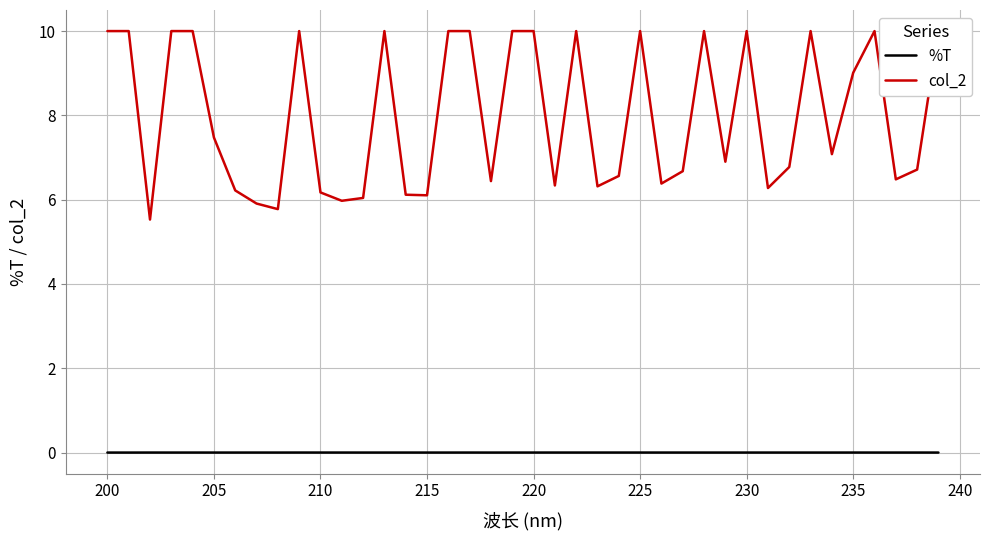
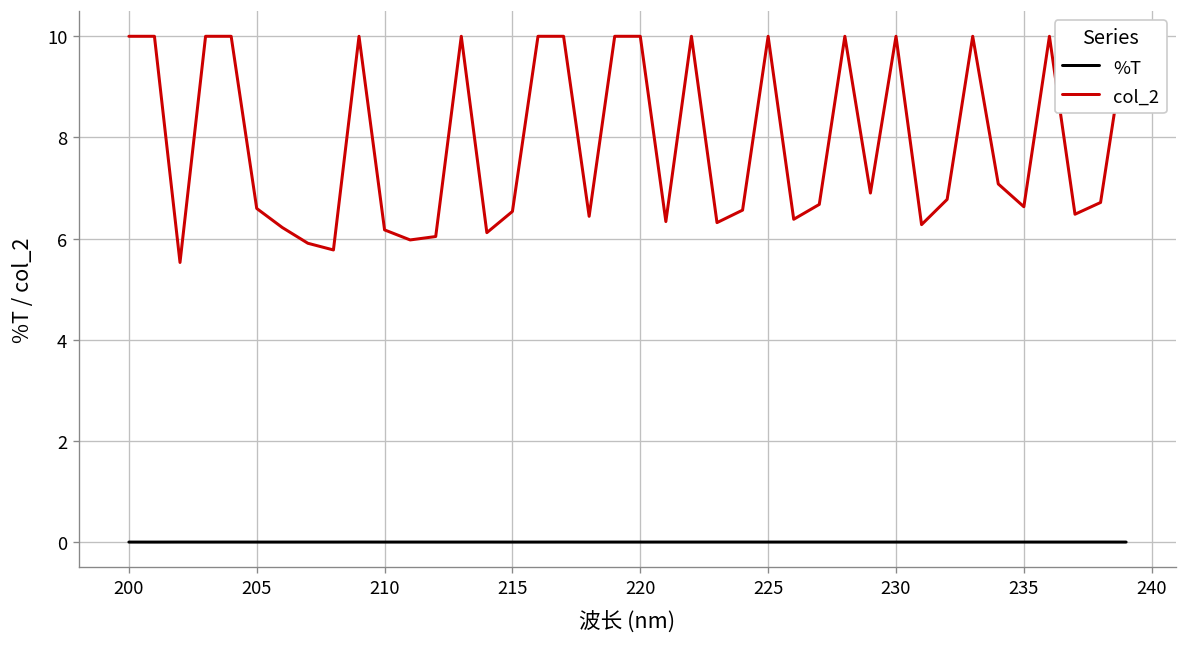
col_2, 205: 7.5 -> 6.6
col_2, 215: 6.1 -> 6.5
col_2, 235: 9.0 -> 6.6
